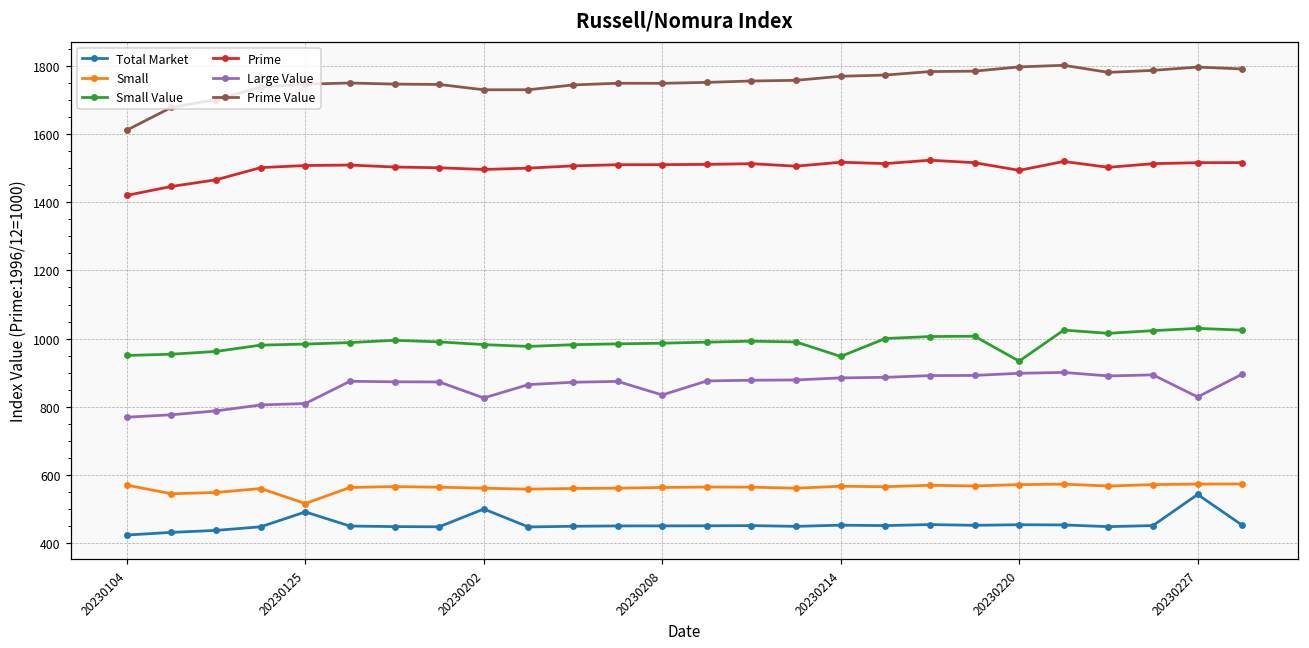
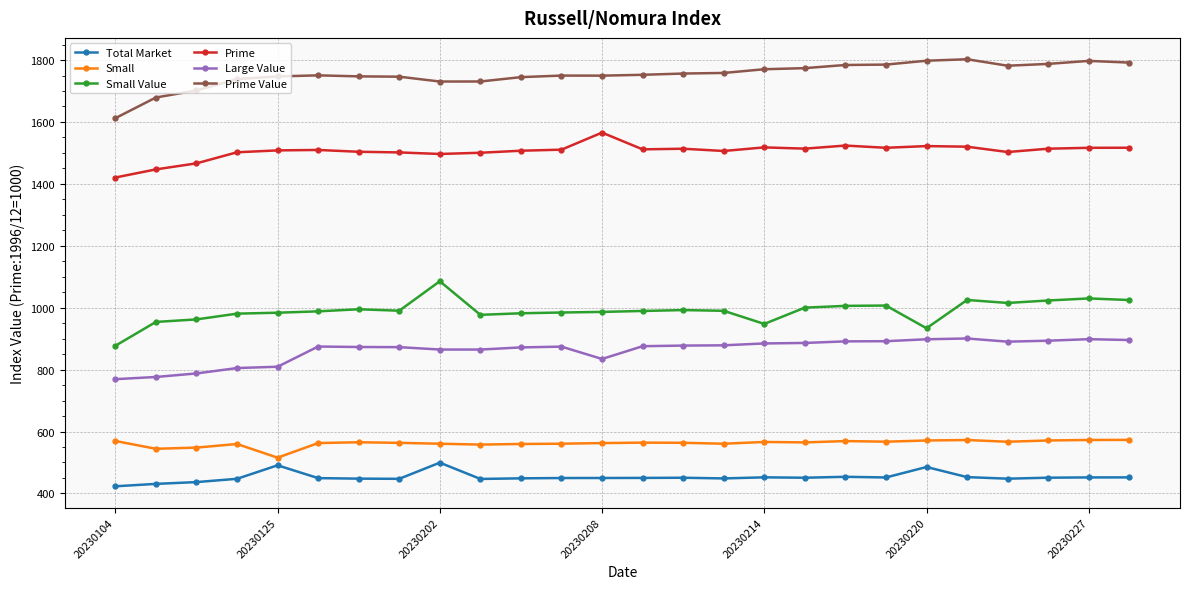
Small Value, 20230104: 950 -> 880
Small Value, 20230202: 980 -> 1090
Large Value, 20230202: 830 -> 860
Prime, 20230208: 1510 -> 1570
Total Market, 20230220: 450 -> 490
Prime, 20230220: 1490 -> 1520
Total Market, 20230227: 540 -> 450
Large Value, 20230227: 830 -> 900
